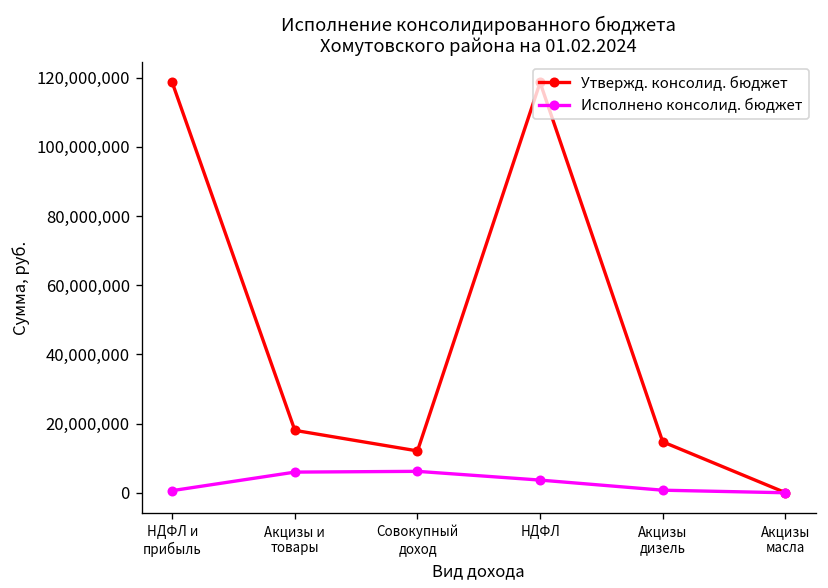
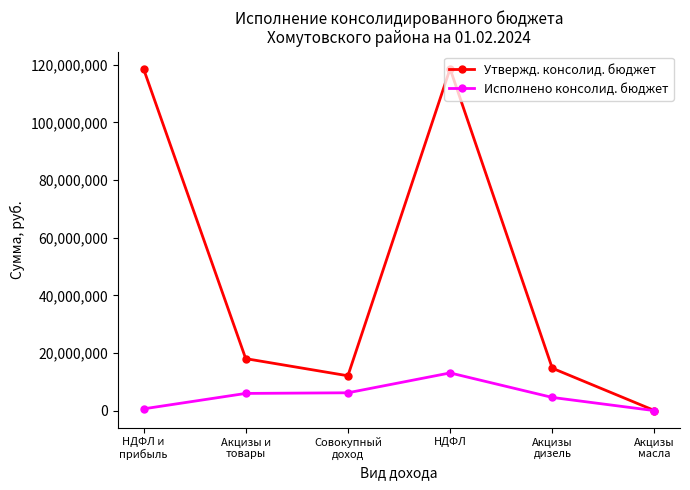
Исполнено консолид. бюджет, НДФЛ: 4,000,000 -> 13,000,000
Исполнено консолид. бюджет, Акцизы дизель: 1,000,000 -> 5,000,000
